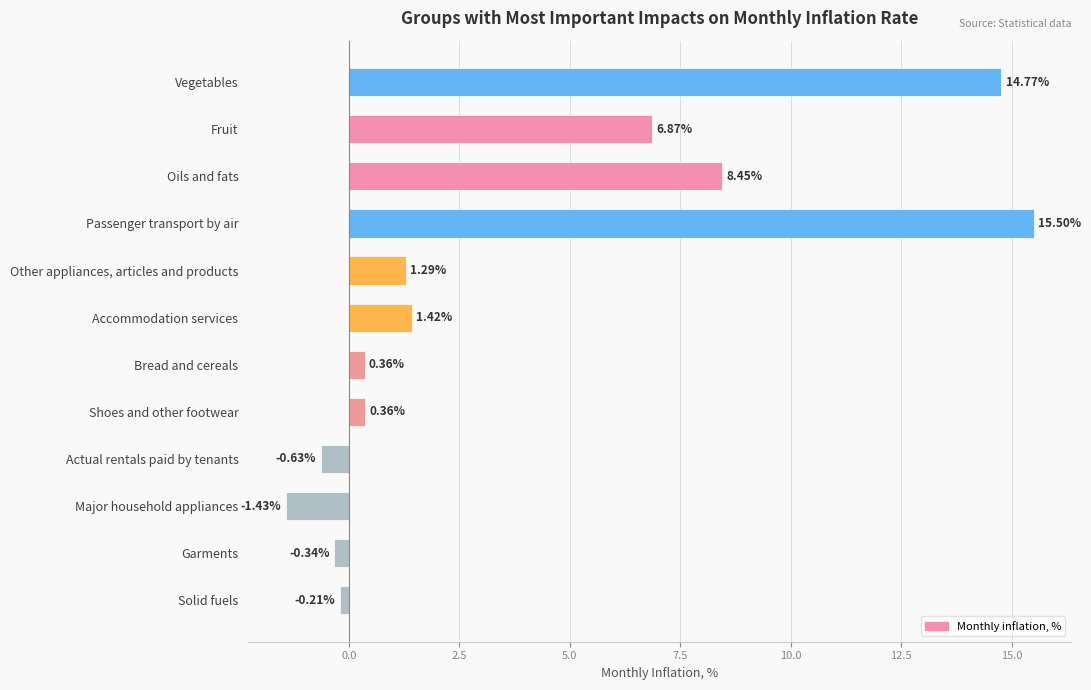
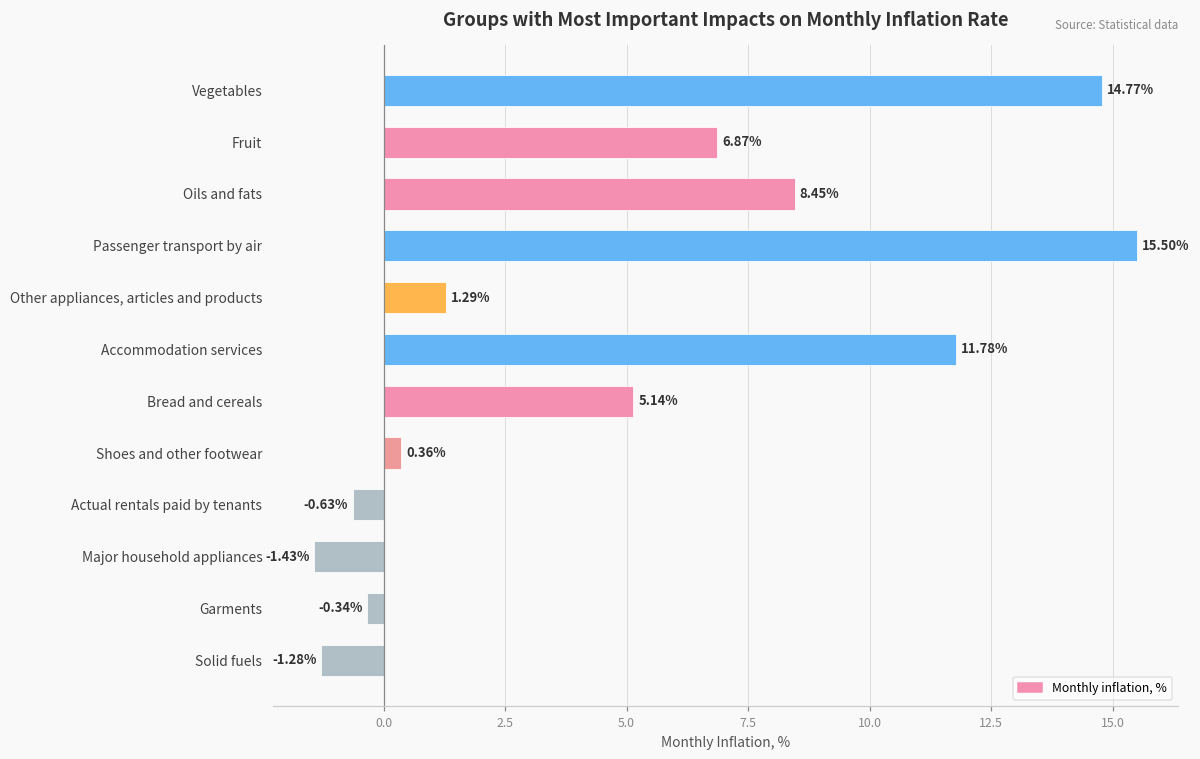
Accommodation services: 1.42% -> 11.78%
Bread and cereals: 0.36% -> 5.14%
Solid fuels: -0.21% -> -1.28%
